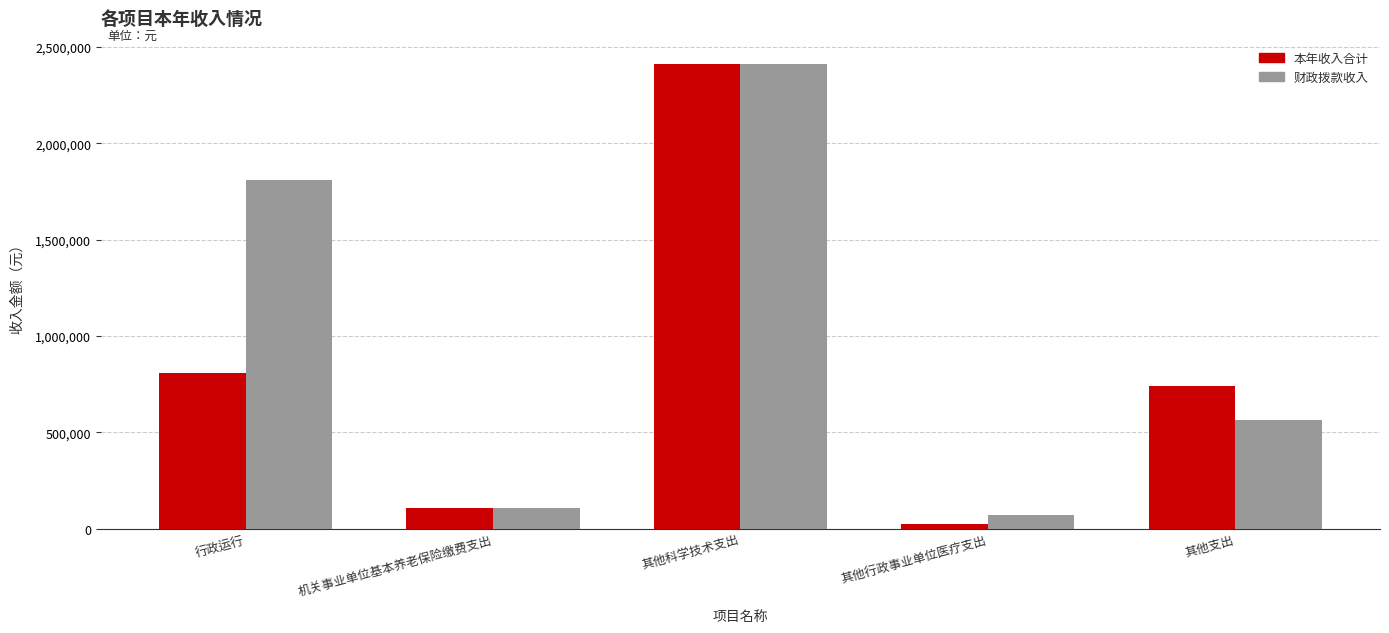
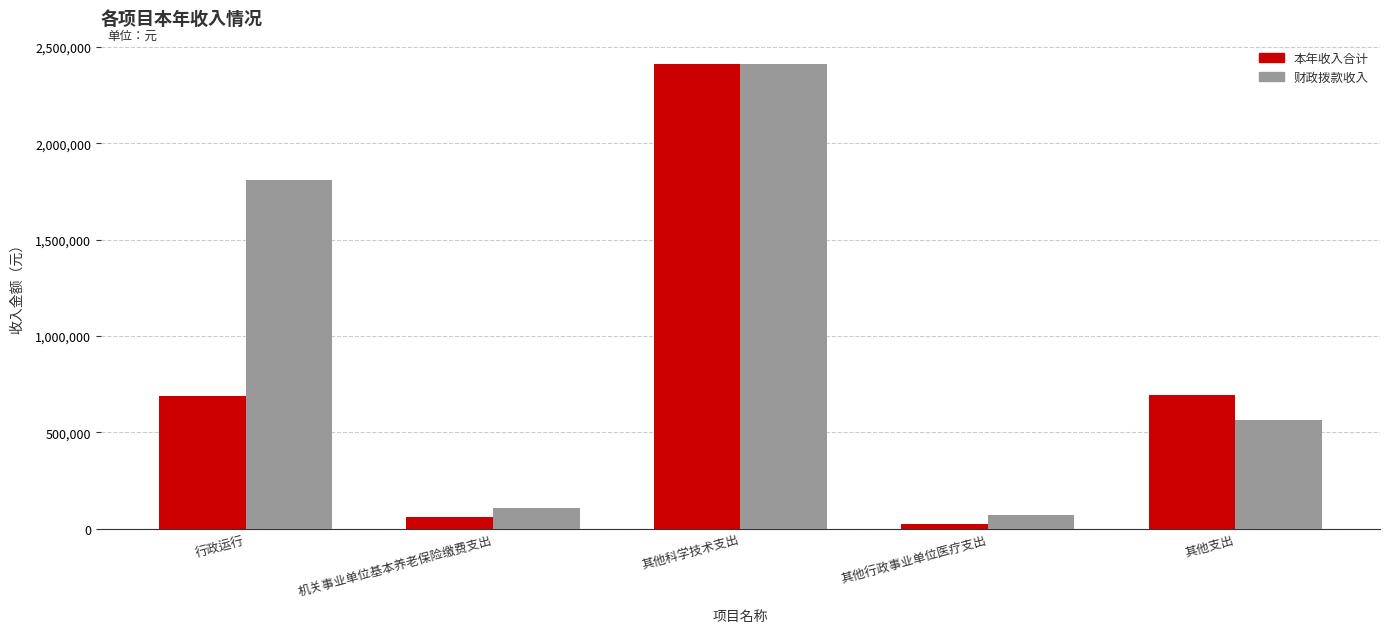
本年收入合计, 行政运行: 810,000 -> 690,000
本年收入合计, 机关事业单位基本养老保险缴费支出: 110,000 -> 60,000
本年收入合计, 其他支出: 740,000 -> 690,000
